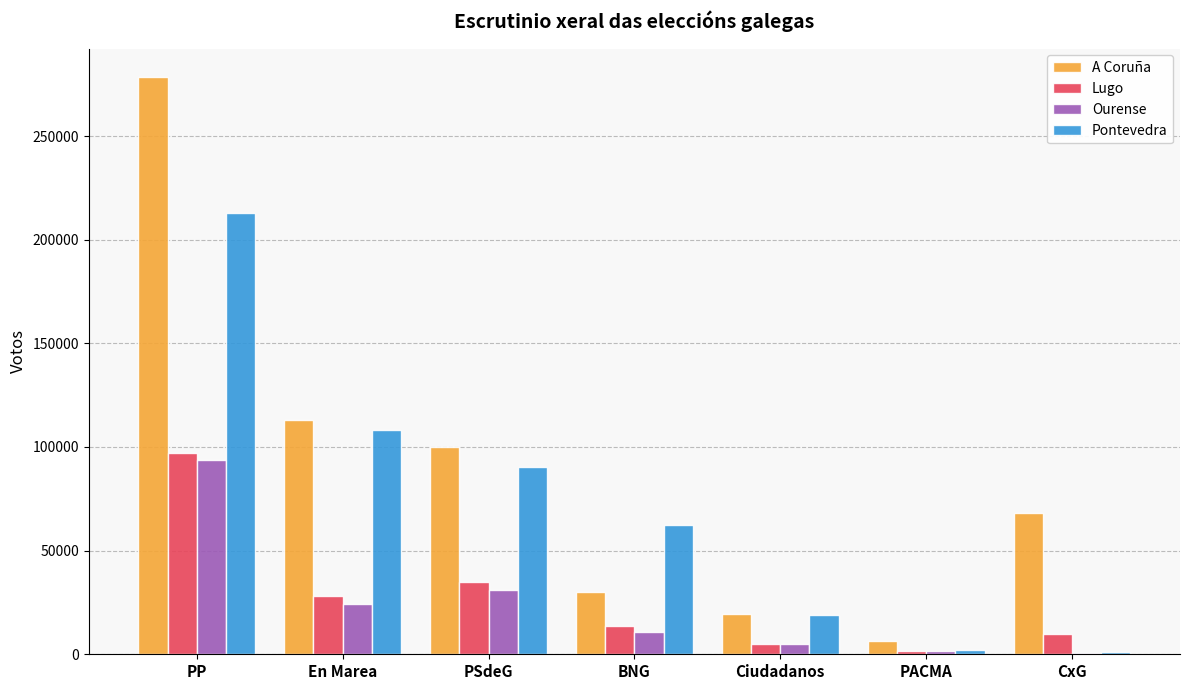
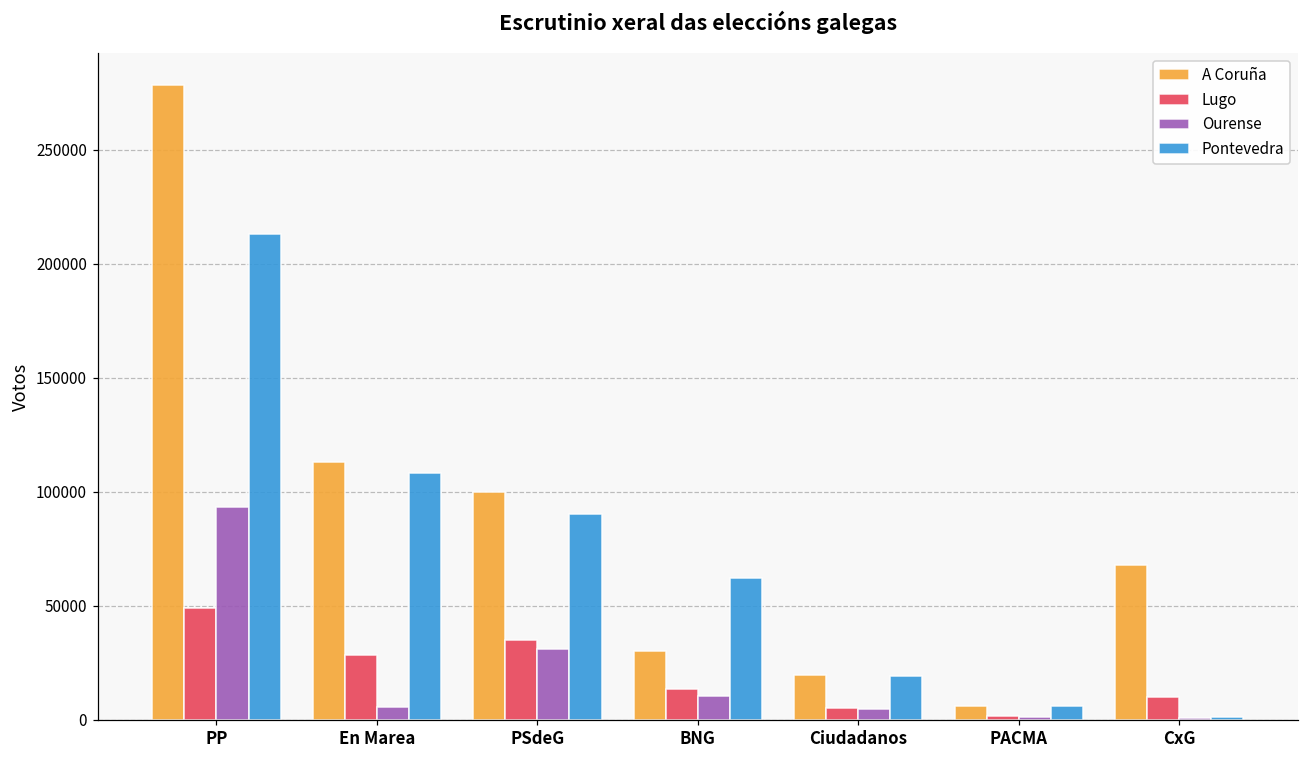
Lugo, PP: 97000 -> 49000
Ourense, En Marea: 24000 -> 6000
Pontevedra, PACMA: 2000 -> 6000
